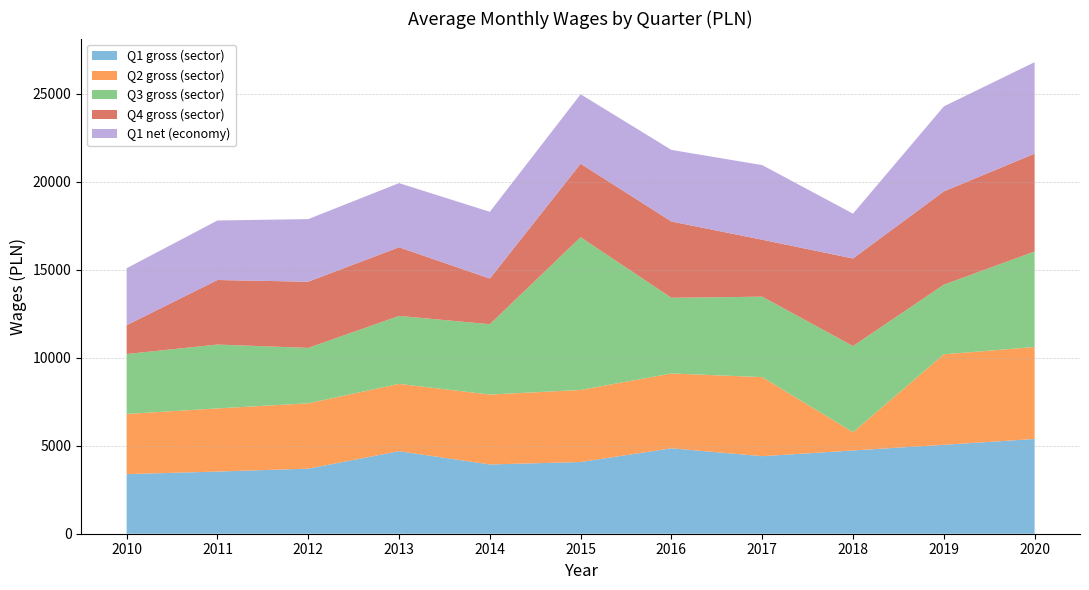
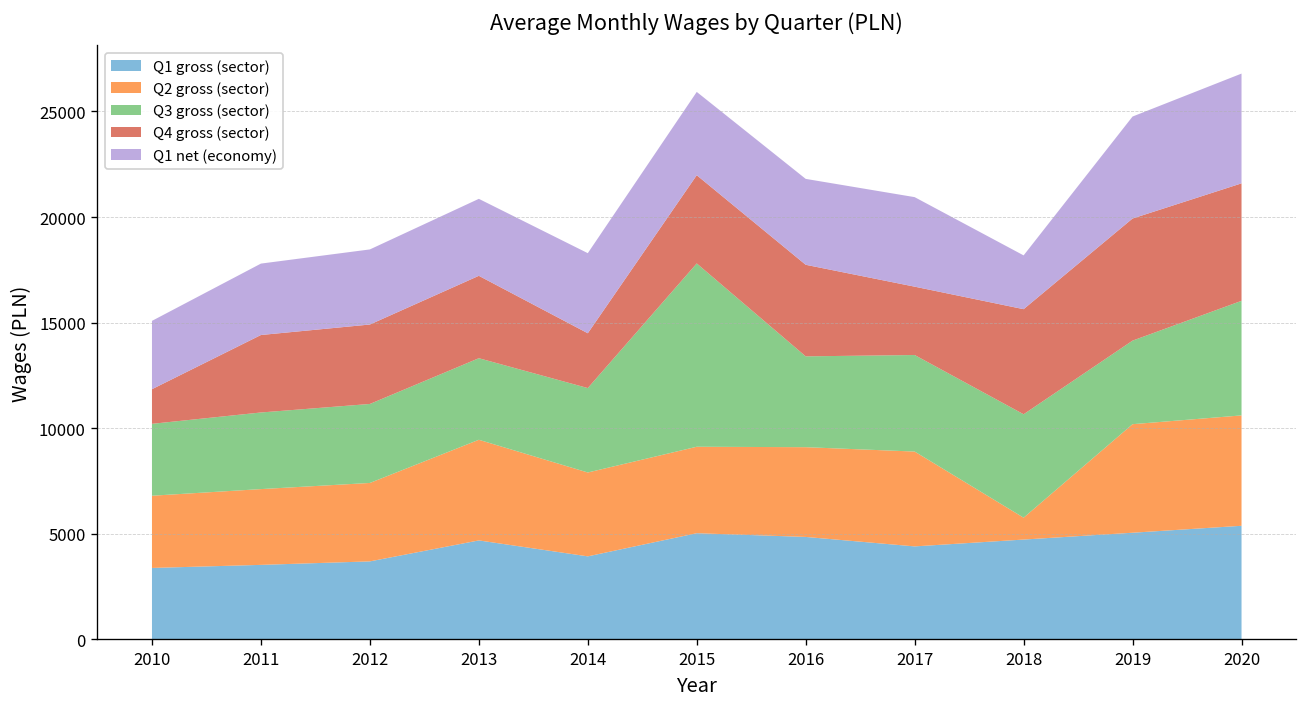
Q3 gross (sector), 2012: 3100 -> 3700
Q2 gross (sector), 2013: 3800 -> 4800
Q1 gross (sector), 2015: 4100 -> 5000
Q4 gross (sector), 2019: 5300 -> 5800
